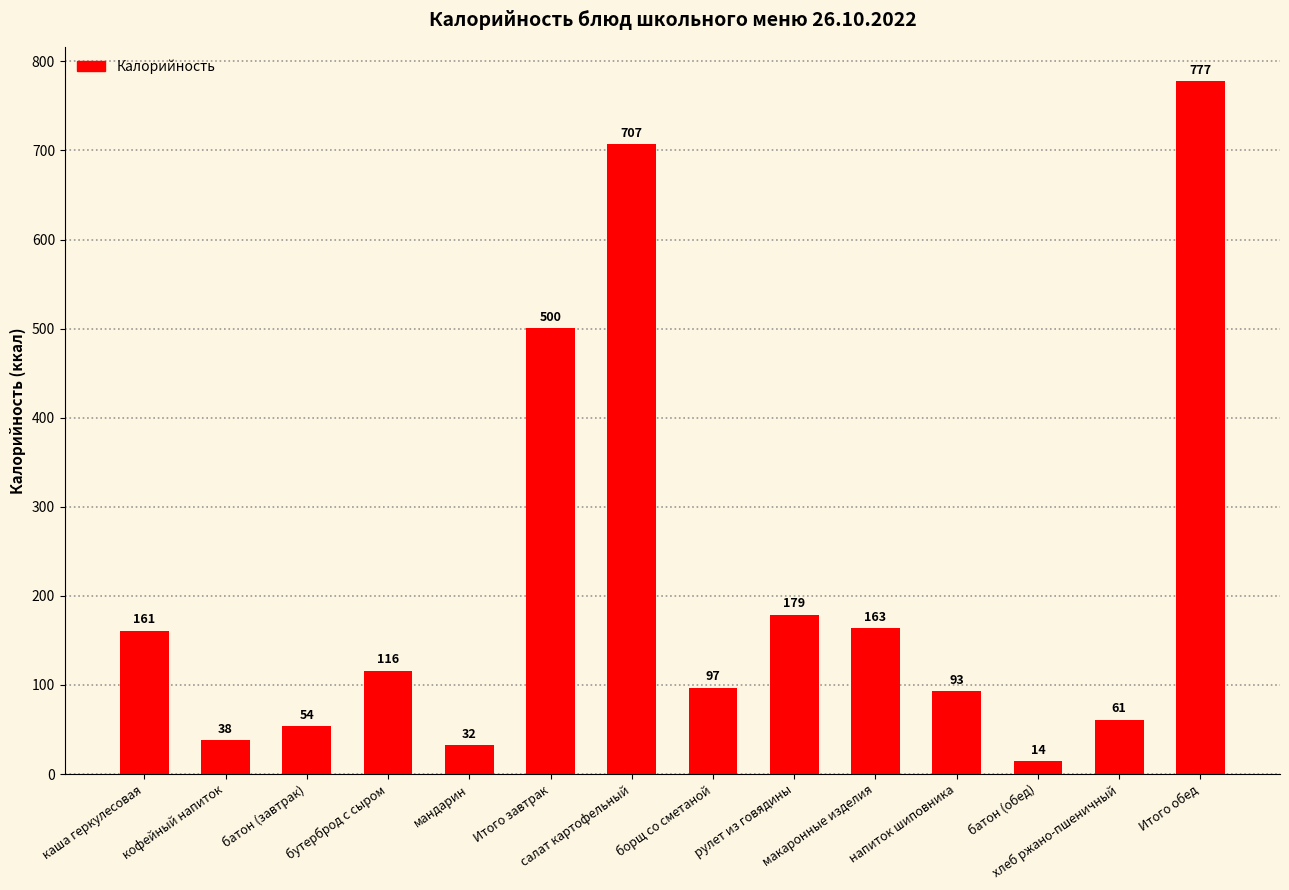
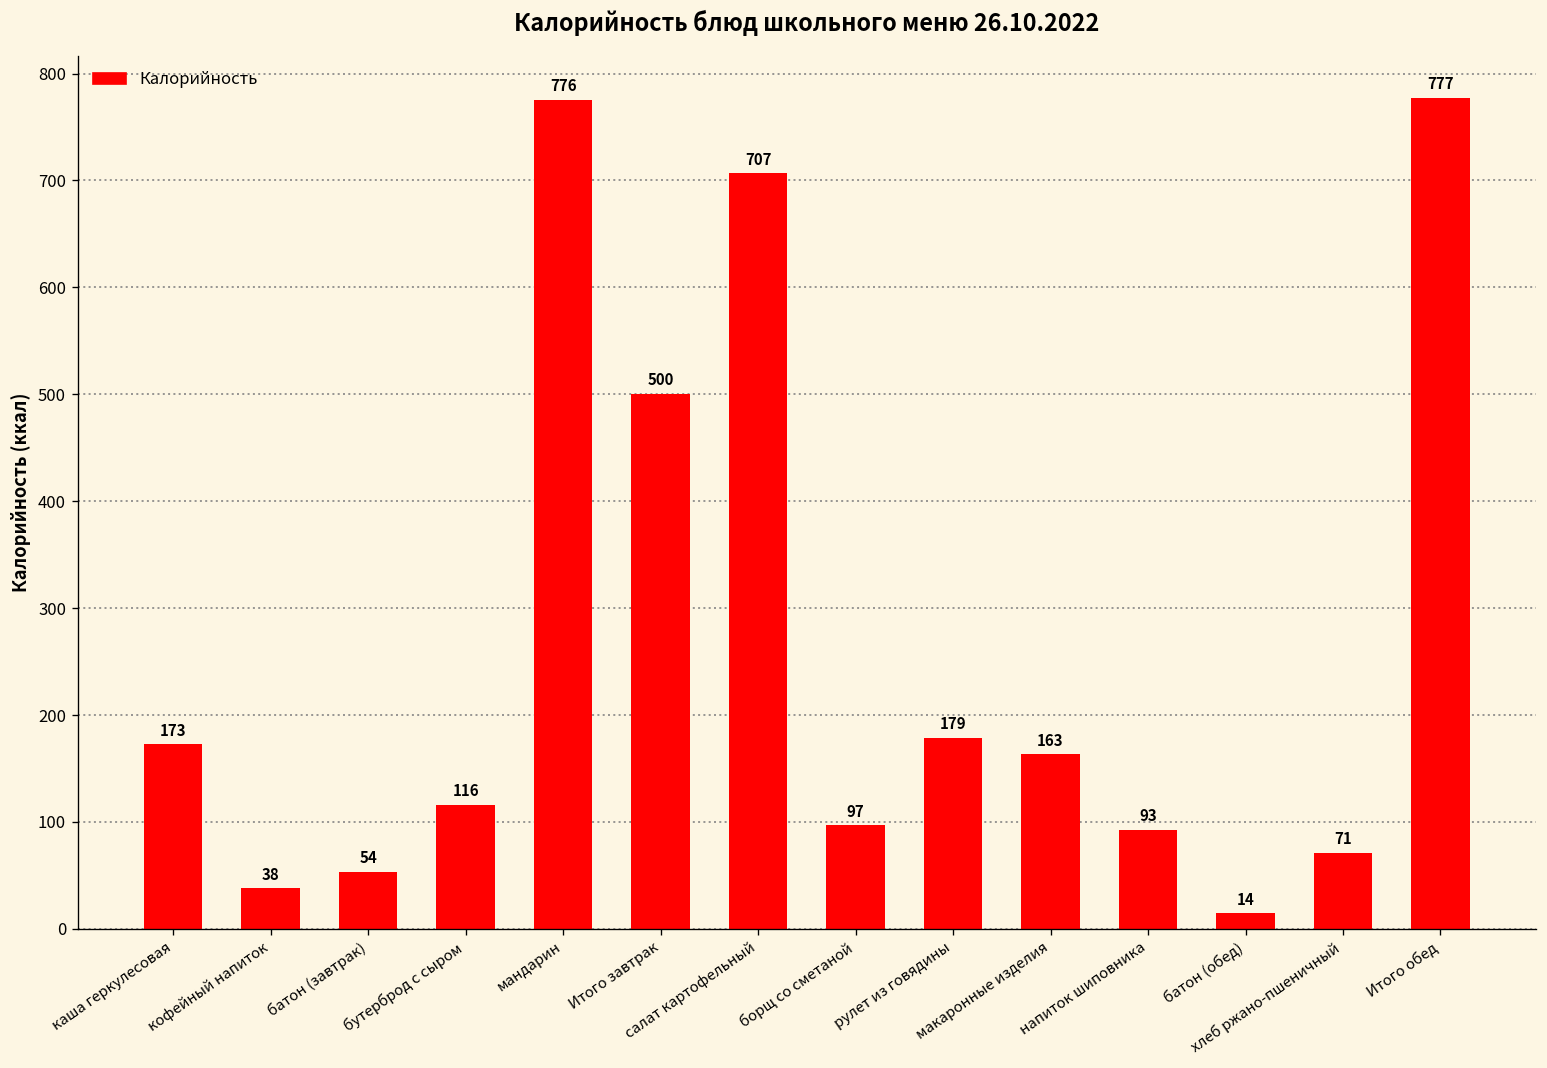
каша геркулесовая: 161 -> 173
мандарин: 32 -> 776
хлеб ржано-пшеничный: 61 -> 71
